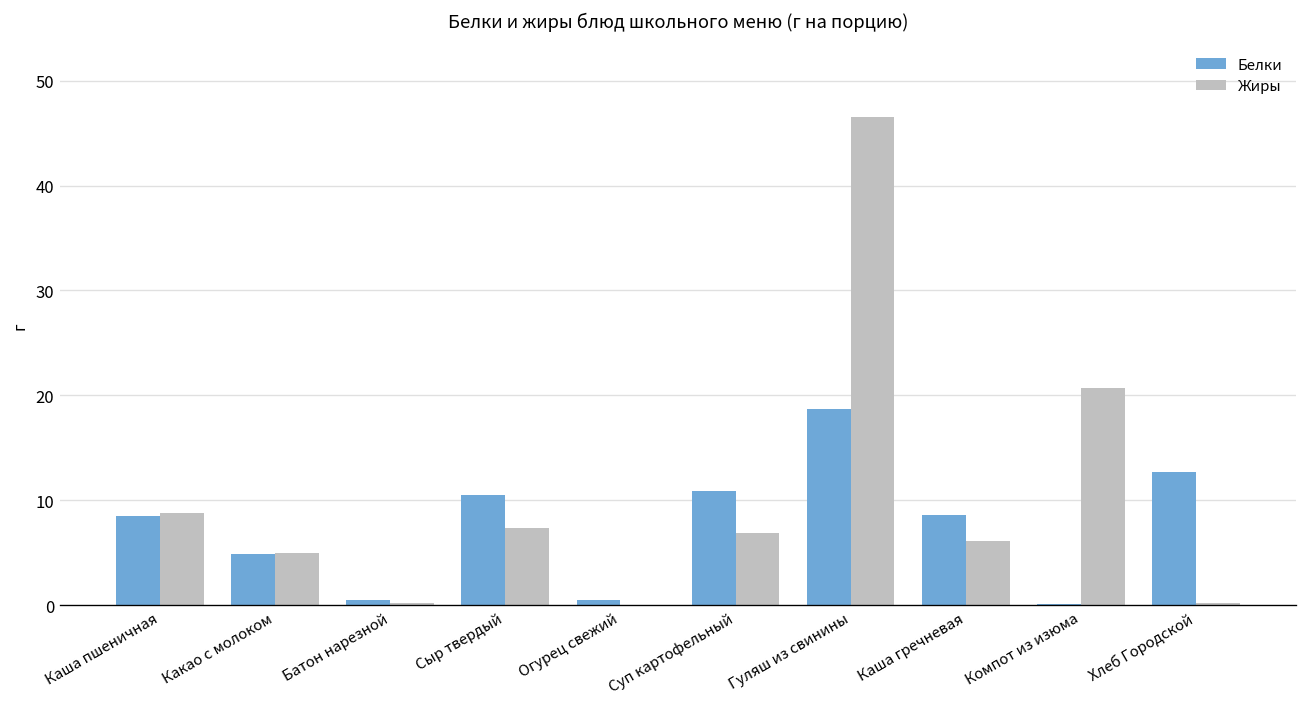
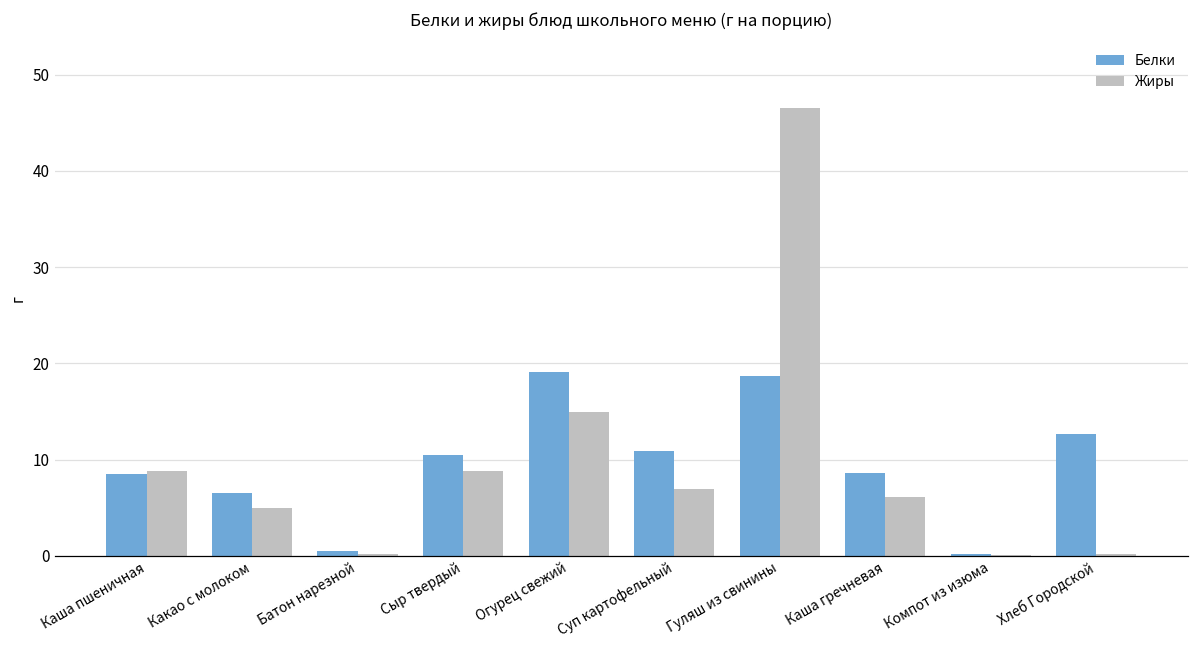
Белки, Какао с молоком: 5 -> 7
Жиры, Сыр твердый: 7 -> 9
Белки, Огурец свежий: 1 -> 19
Жиры, Огурец свежий: 0 -> 15
Жиры, Компот из изюма: 21 -> 0
